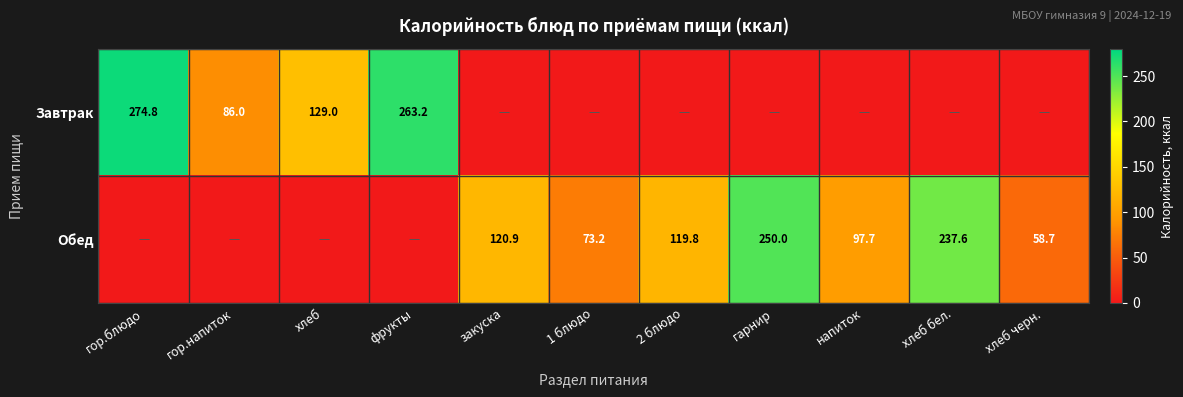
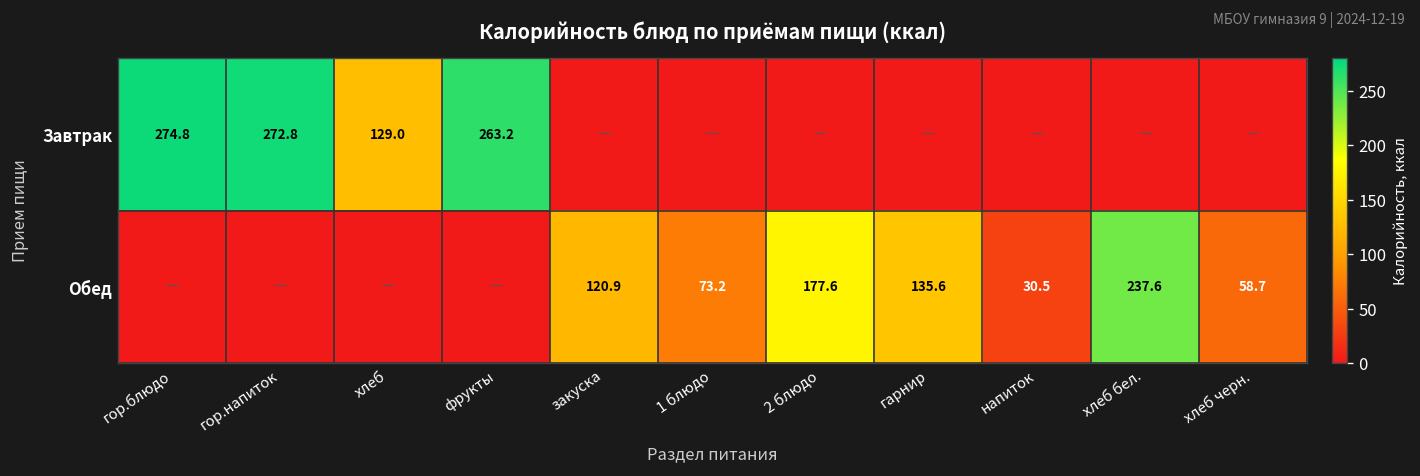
Завтрак, гор.напиток: 86.0 -> 272.8
Обед, 2 блюдо: 119.8 -> 177.6
Обед, гарнир: 250.0 -> 135.6
Обед, напиток: 97.7 -> 30.5
